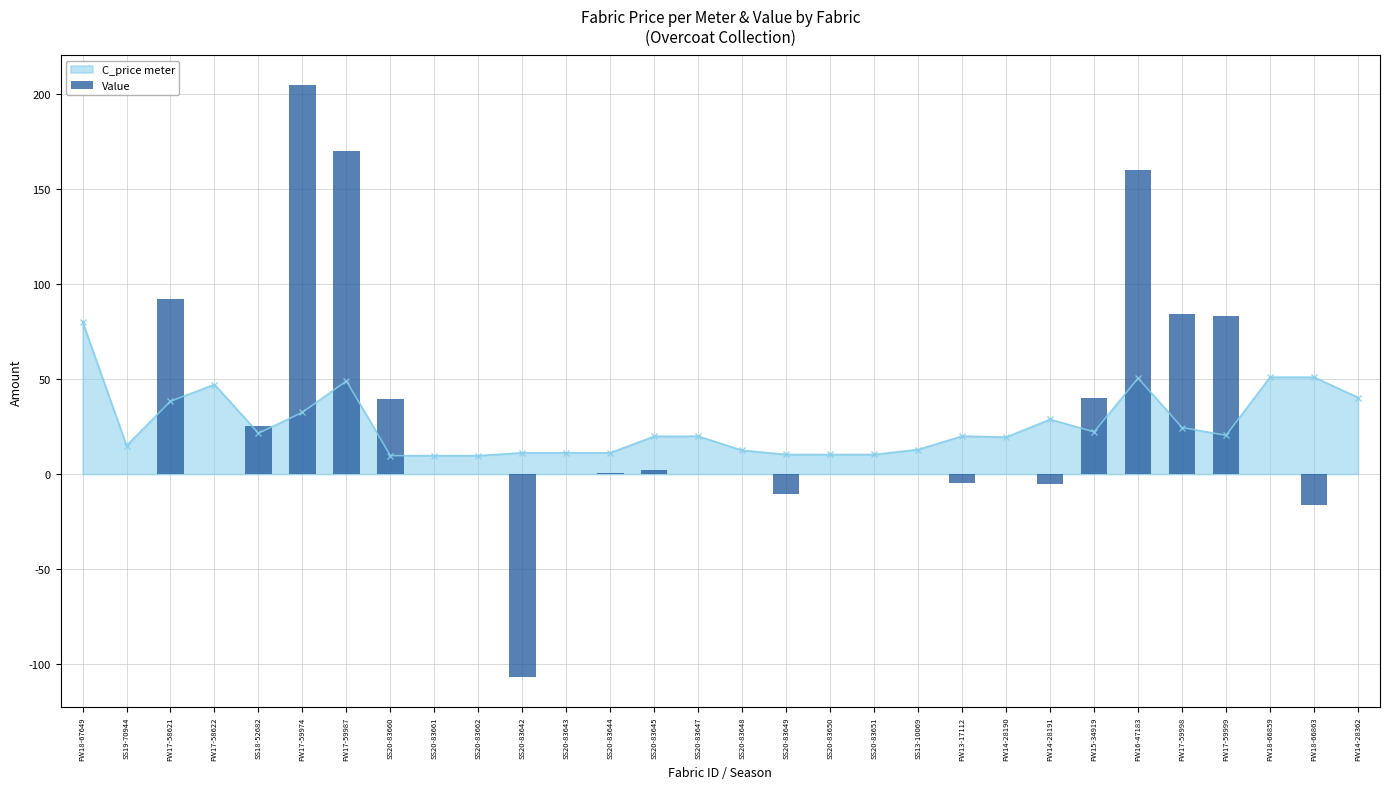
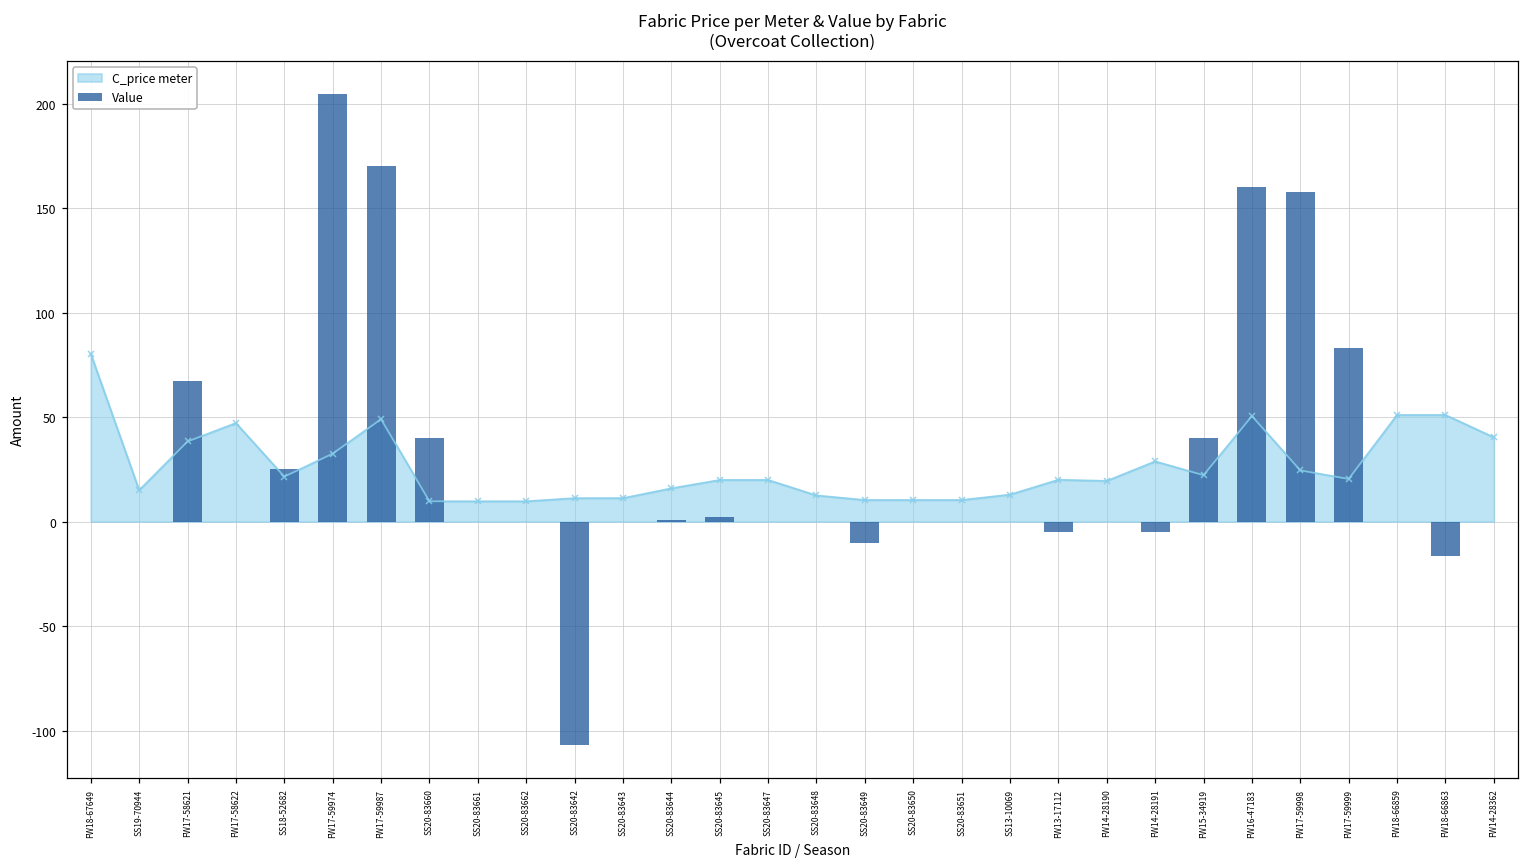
Value, FW17-58621: 92 -> 67
C_price meter, SS20-83644: 11 -> 16
Value, FW17-59998: 84 -> 158
